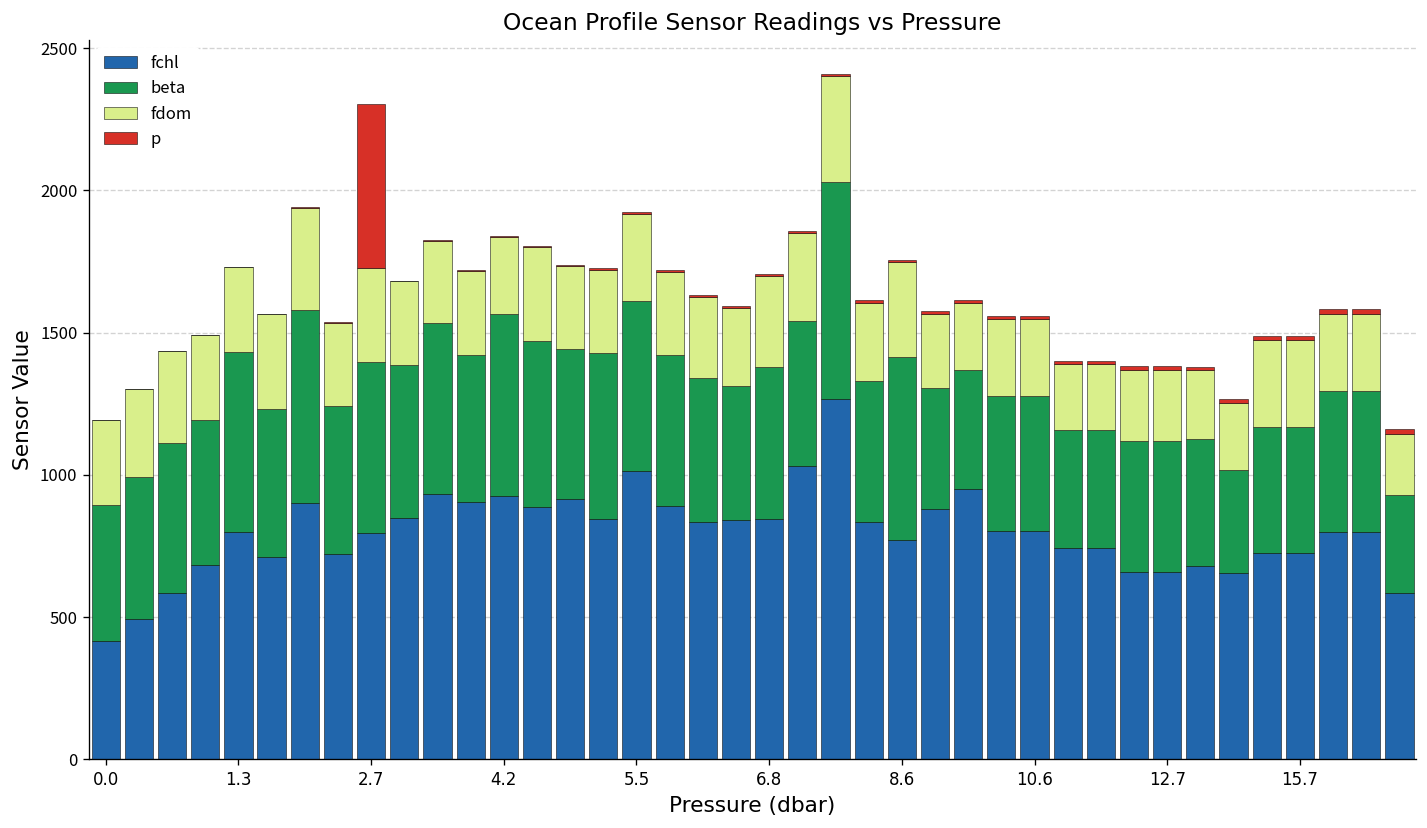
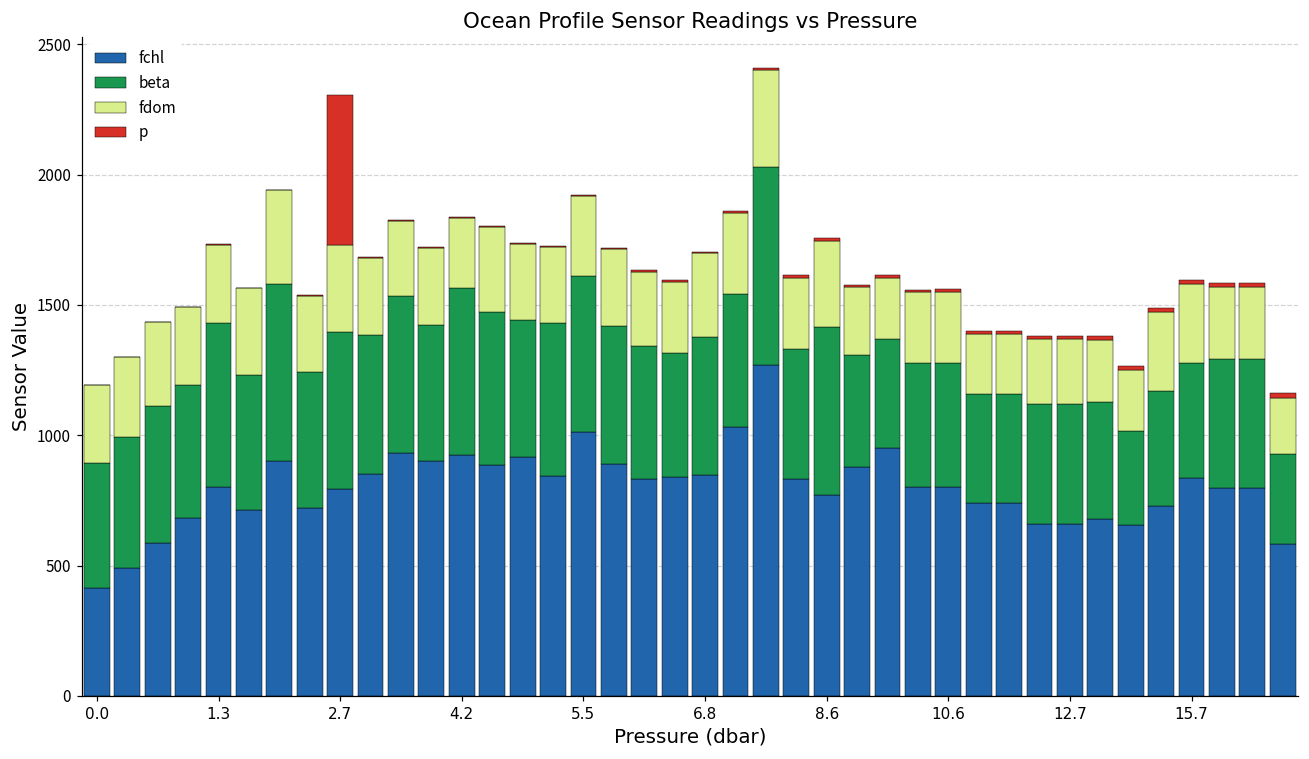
fchl, 15.7: 730 -> 840
